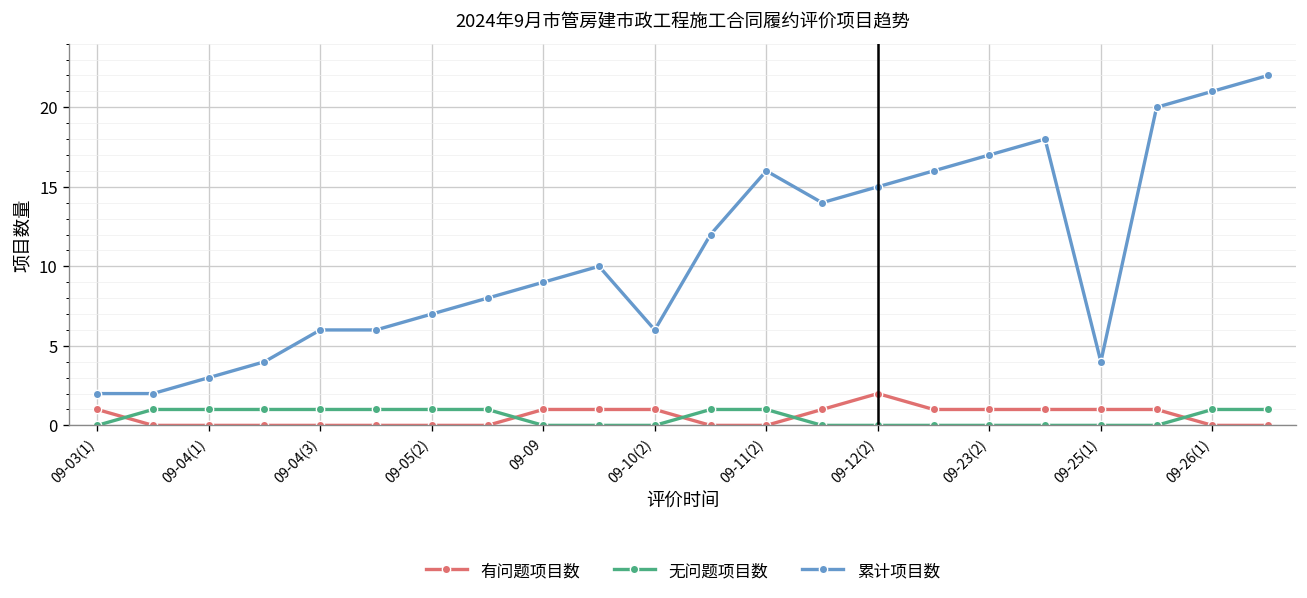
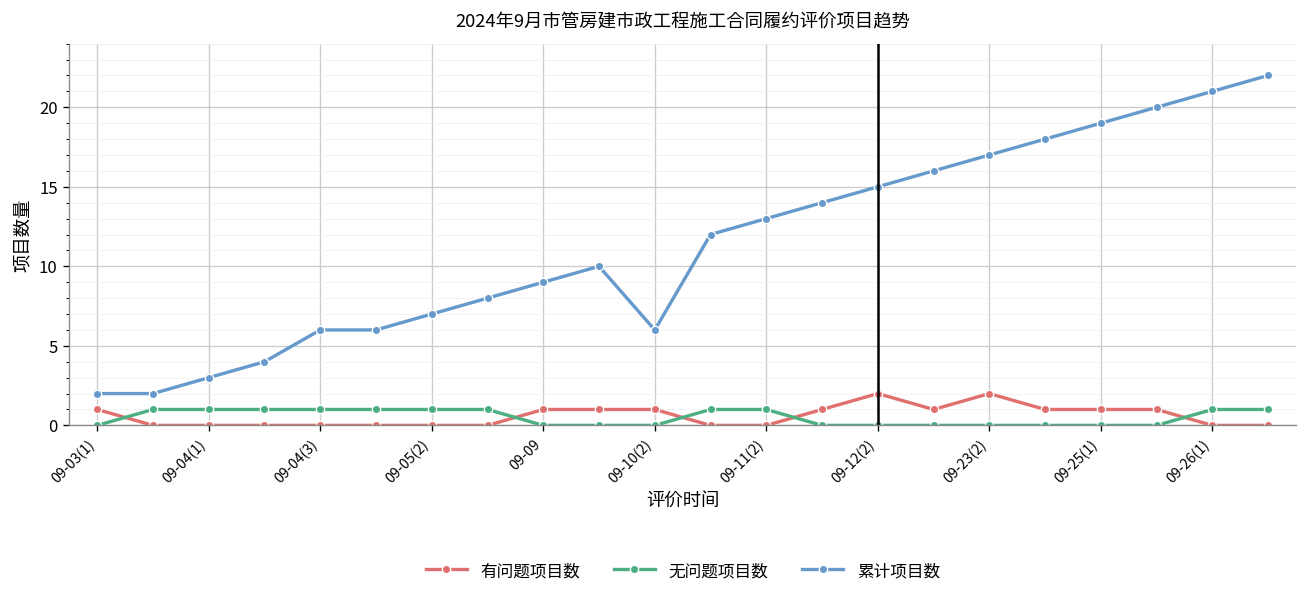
累计项目数, 09-11(2): 16 -> 13
有问题项目数, 09-23(2): 1 -> 2
累计项目数, 09-25(1): 4 -> 19
